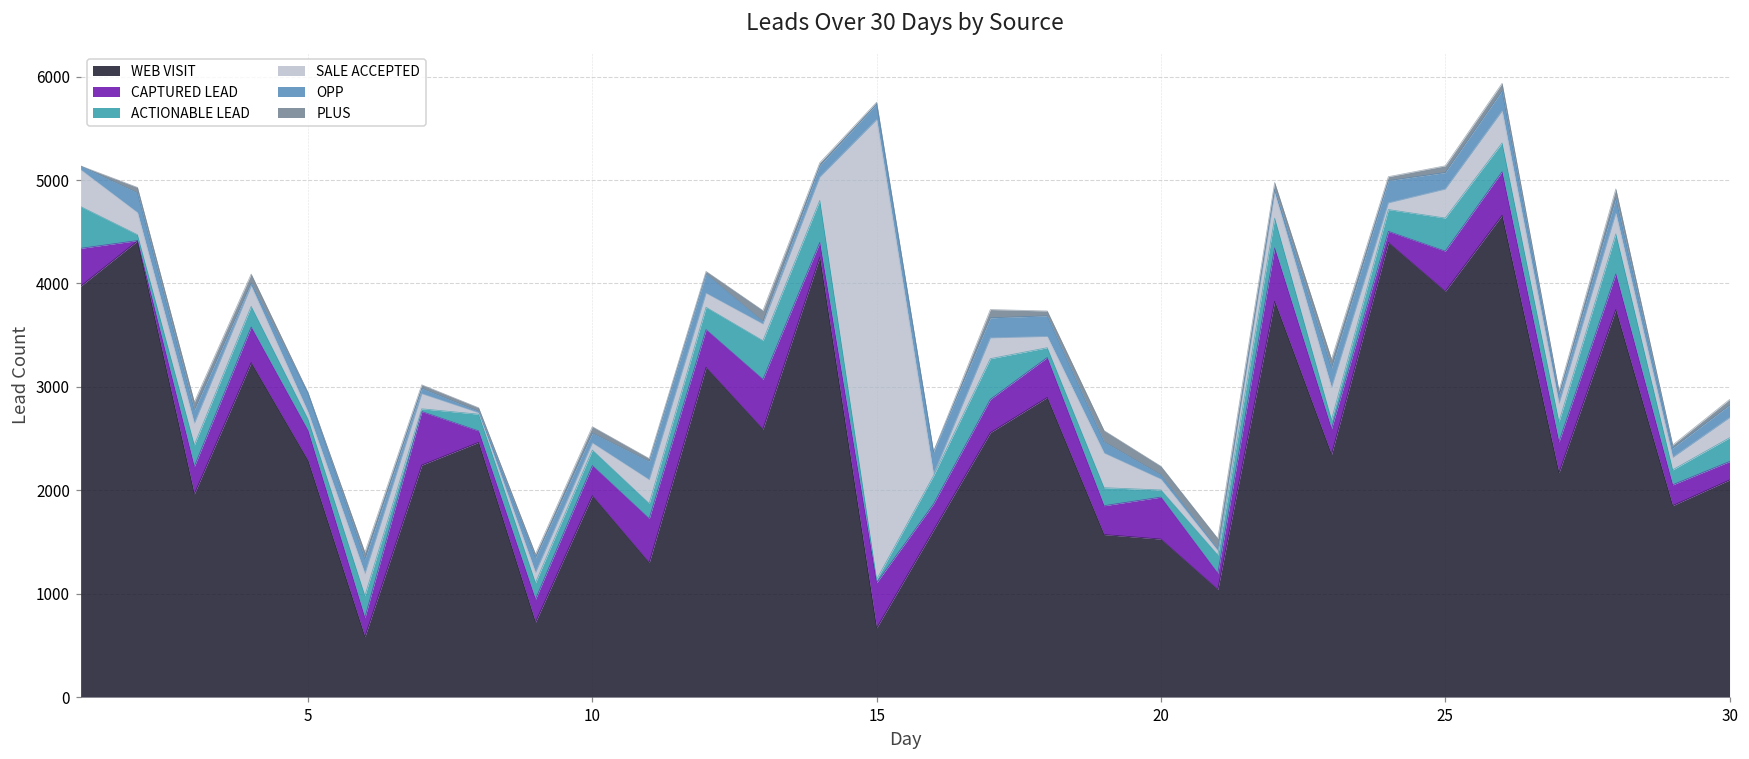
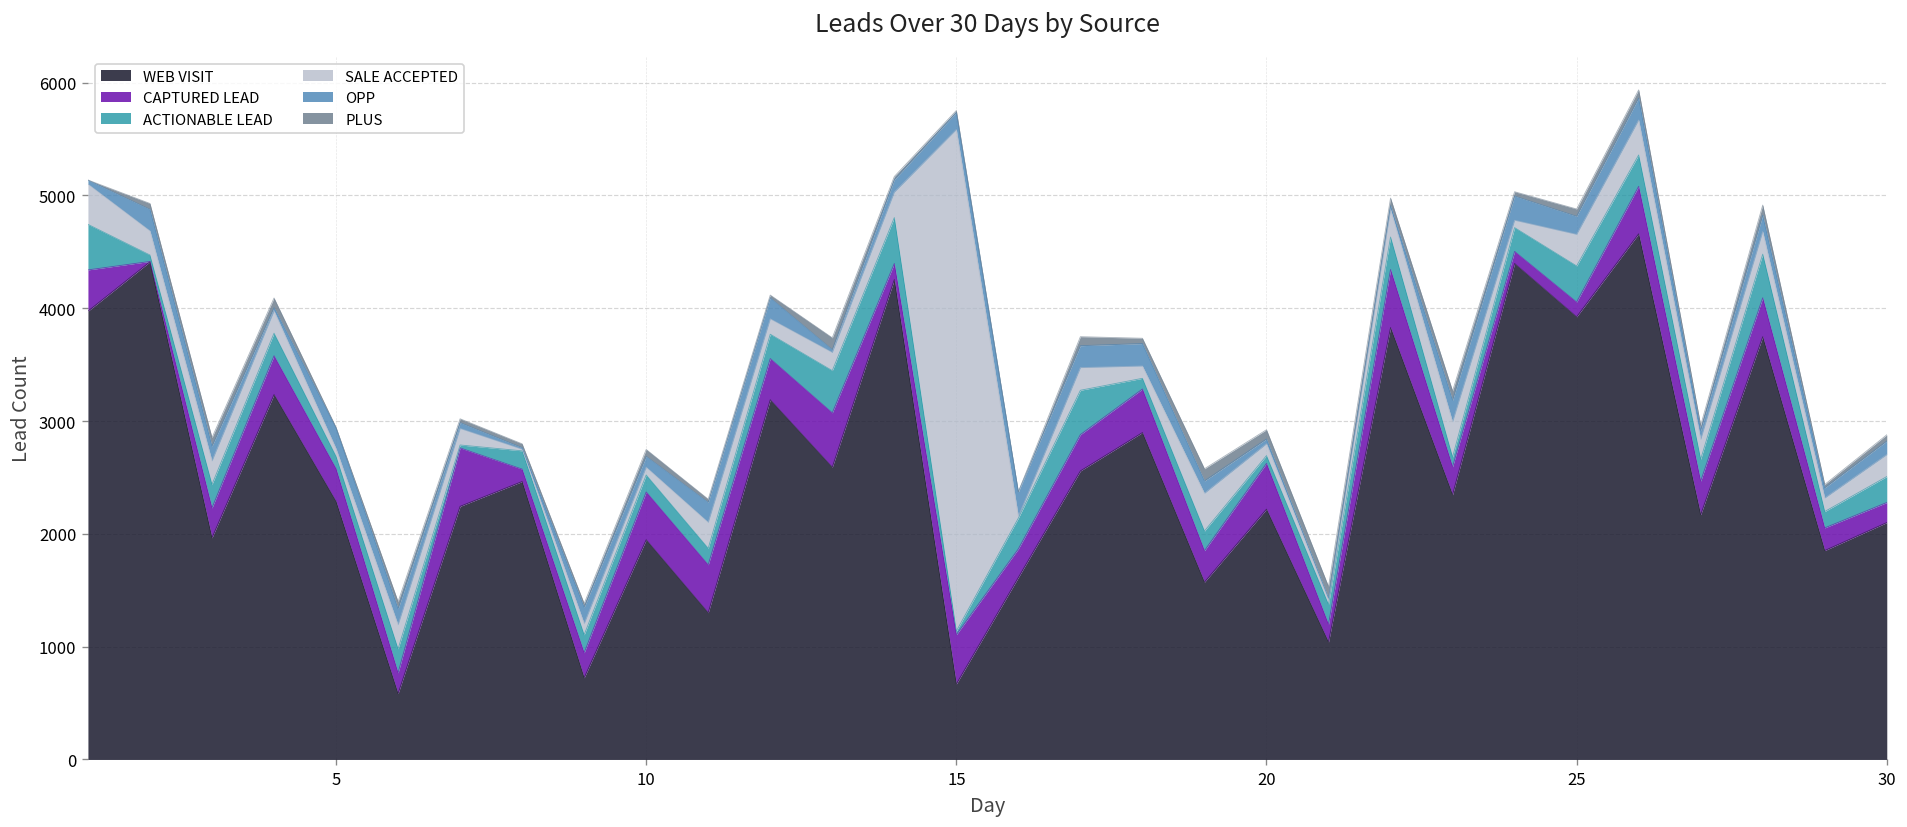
CAPTURED LEAD, 10: 300 -> 400
WEB VISIT, 20: 1500 -> 2200
CAPTURED LEAD, 25: 400 -> 100
